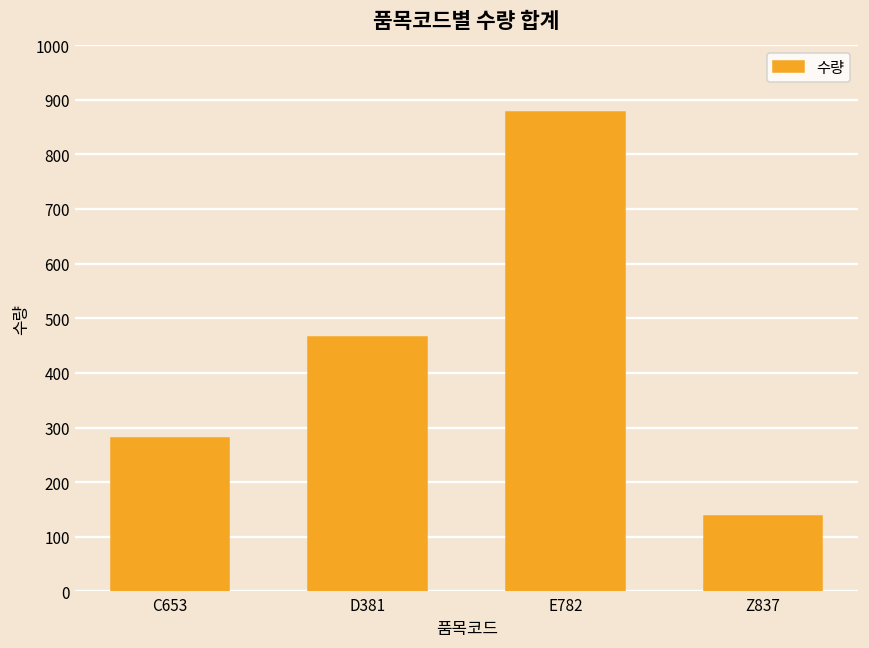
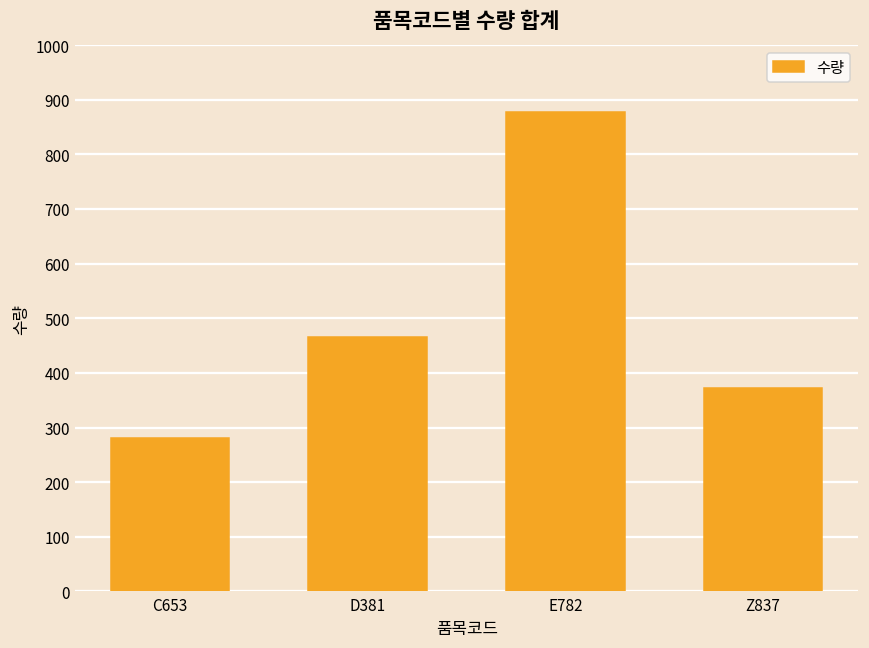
Z837: 140 -> 370
